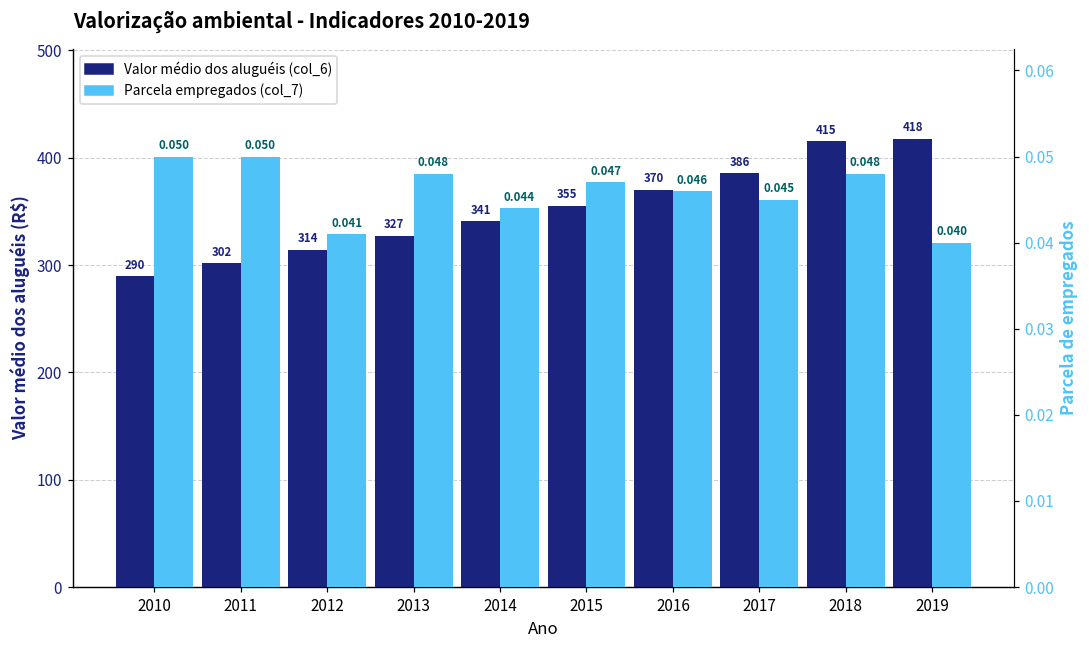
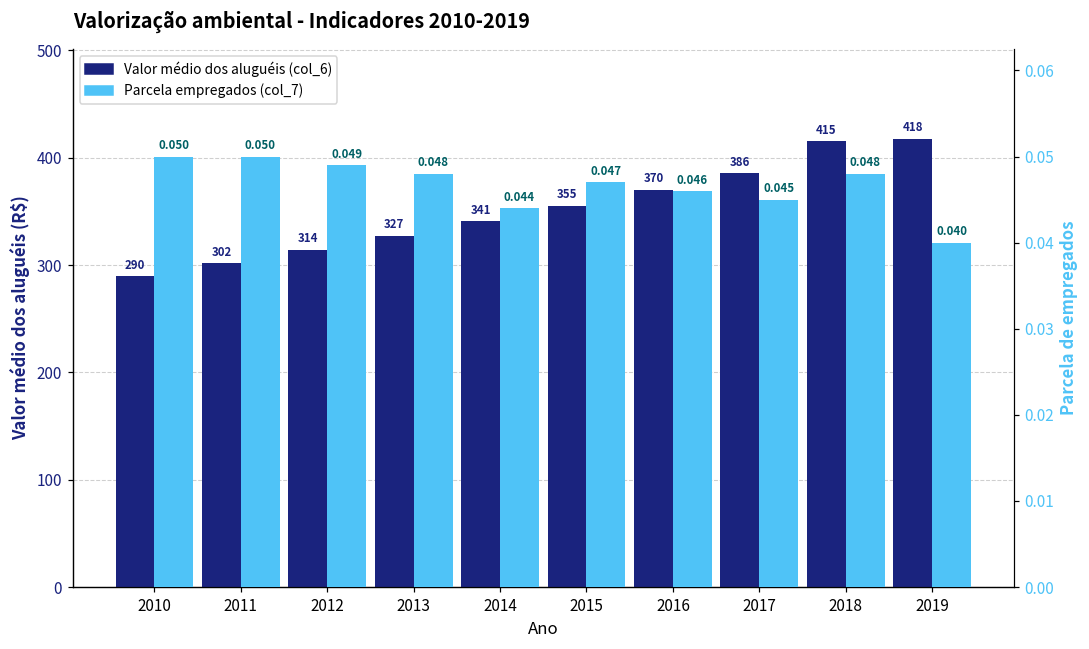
Parcela empregados (col_7), 2012: 0.041 -> 0.049
